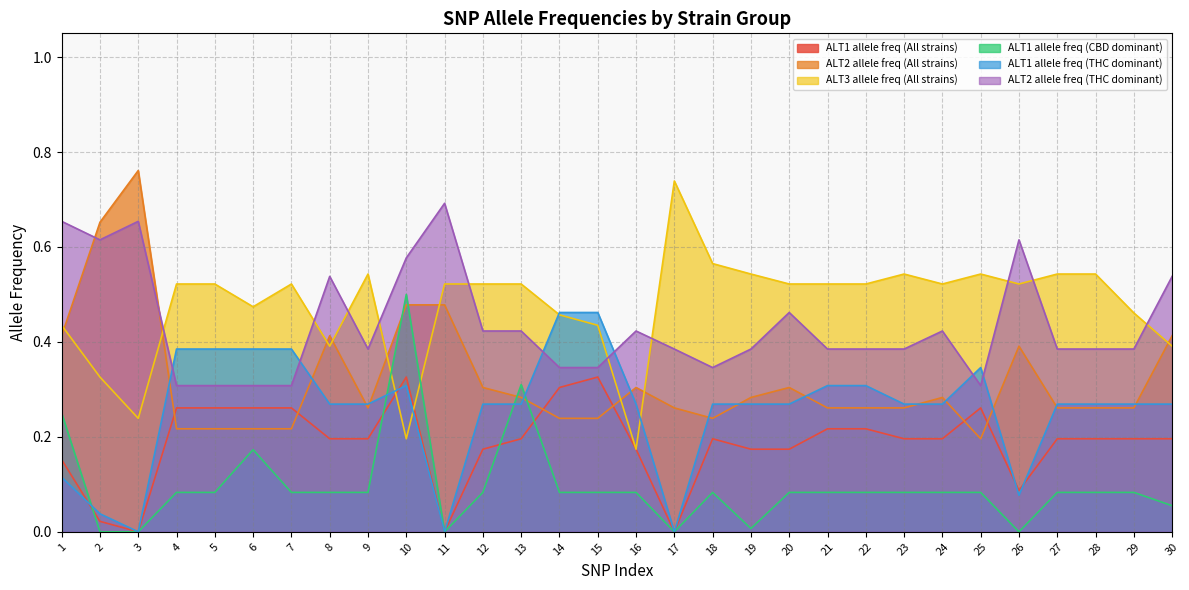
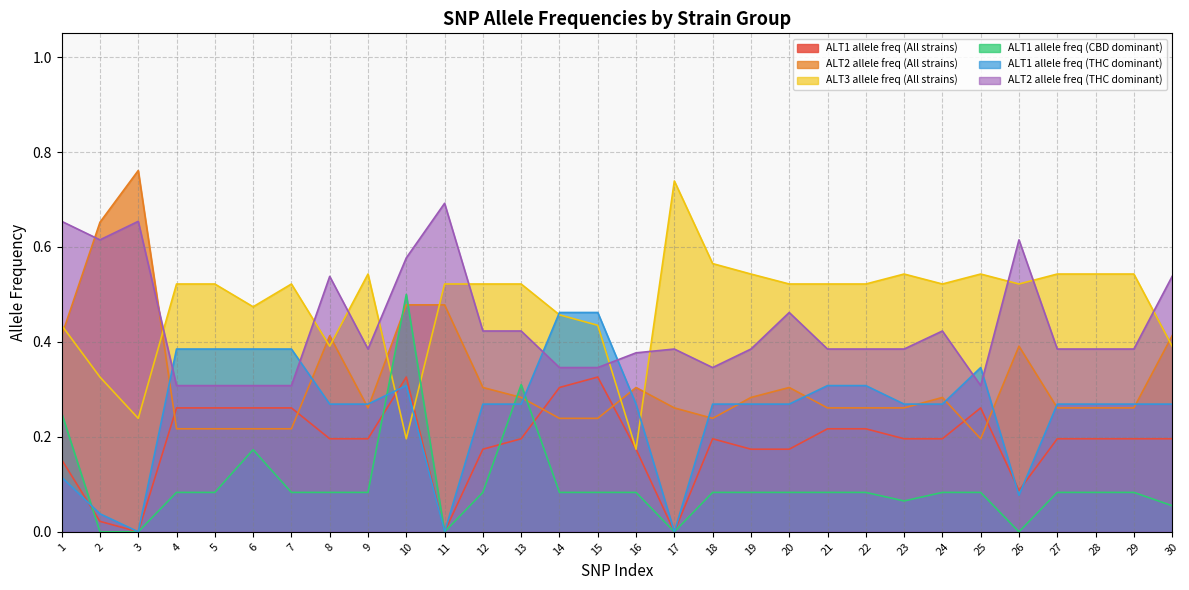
ALT2 allele freq (THC dominant), 16: 0.42 -> 0.38
ALT1 allele freq (CBD dominant), 19: 0.01 -> 0.08
ALT1 allele freq (CBD dominant), 23: 0.08 -> 0.07
ALT3 allele freq (All strains), 29: 0.46 -> 0.54
